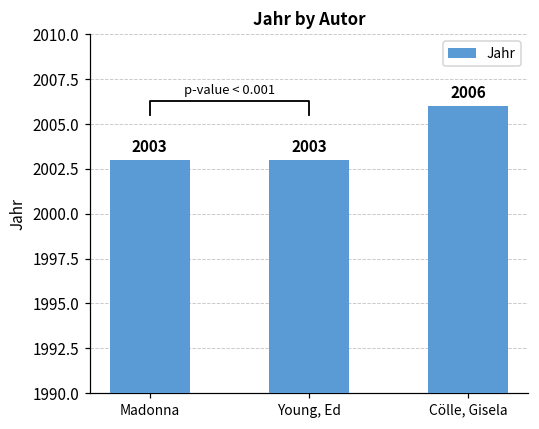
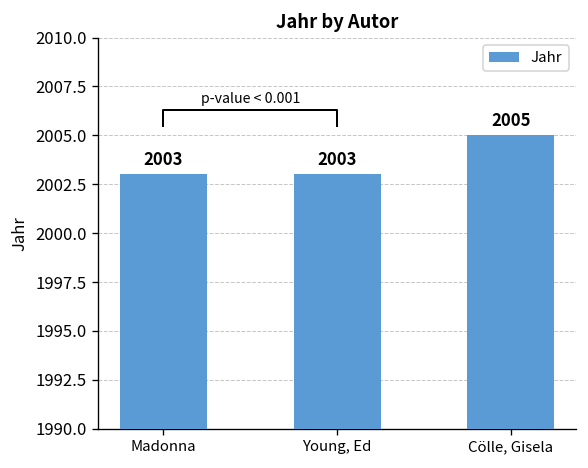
Jahr, Cölle, Gisela: 2006 -> 2005
